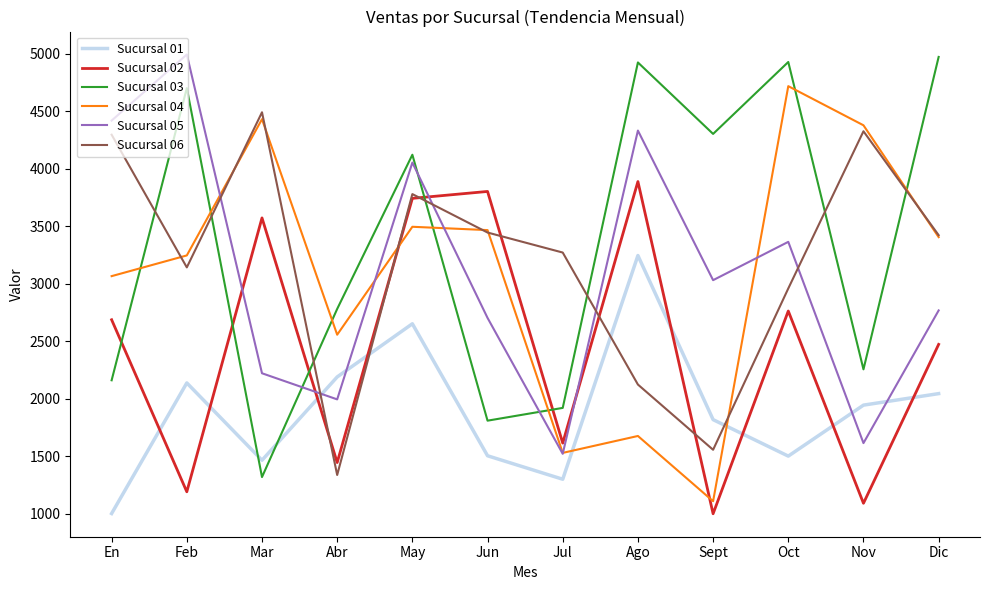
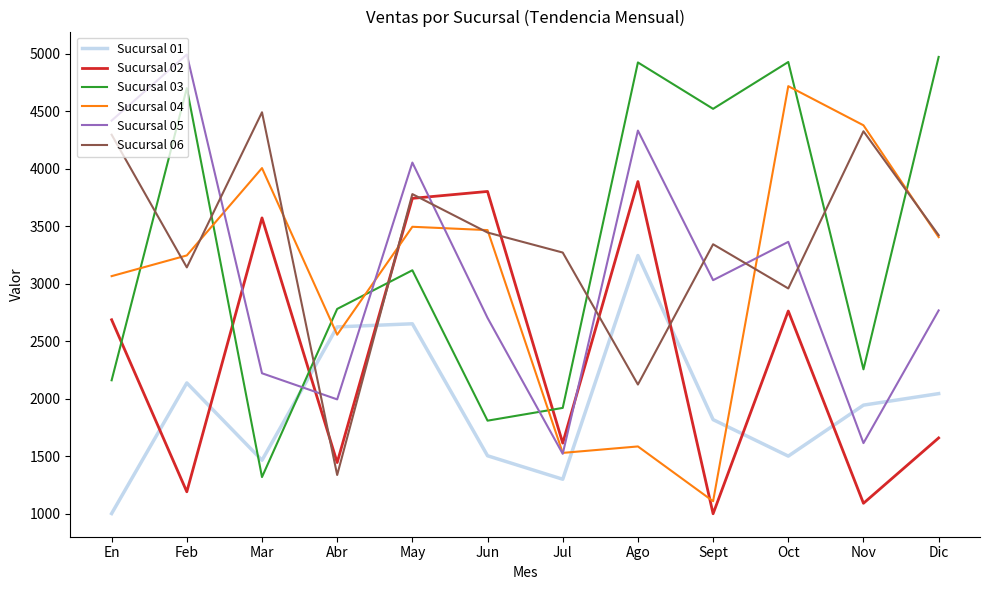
Sucursal 04, Mar: 4430 -> 4010
Sucursal 01, Abr: 2190 -> 2630
Sucursal 03, May: 4120 -> 3120
Sucursal 04, Ago: 1680 -> 1590
Sucursal 03, Sept: 4300 -> 4520
Sucursal 06, Sept: 1560 -> 3340
Sucursal 02, Dic: 2470 -> 1660
